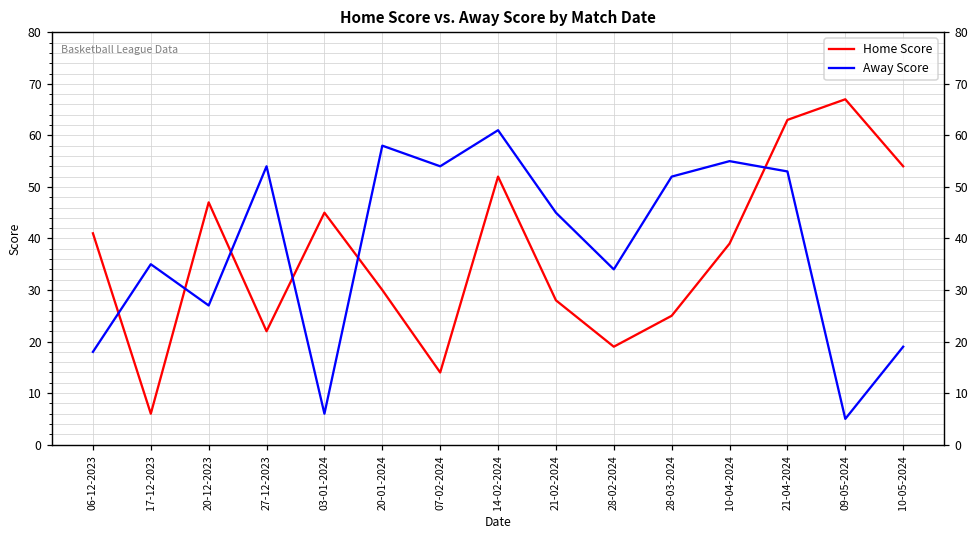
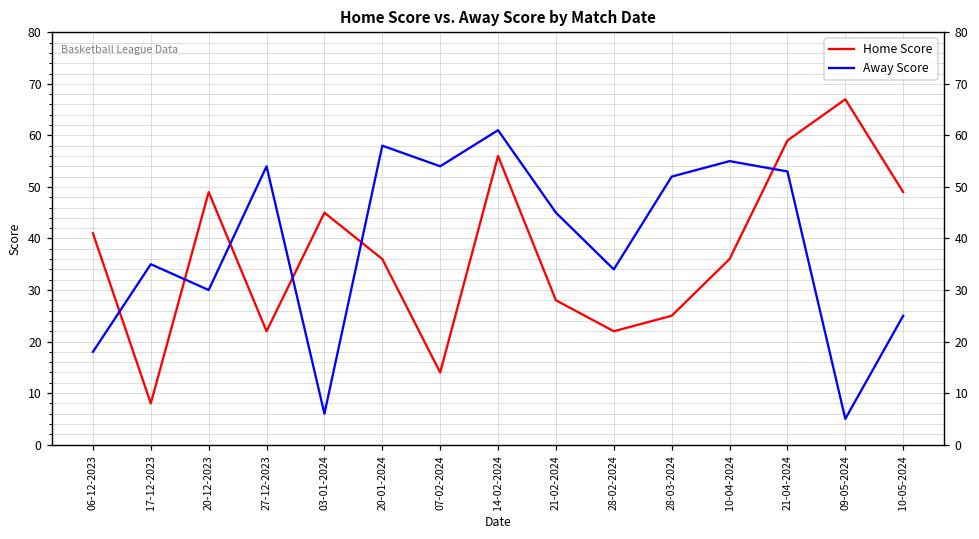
Home Score, 17-12-2023: 6 -> 8
Home Score, 20-12-2023: 47 -> 49
Away Score, 20-12-2023: 27 -> 30
Home Score, 20-01-2024: 30 -> 36
Home Score, 14-02-2024: 52 -> 56
Home Score, 28-02-2024: 19 -> 22
Home Score, 10-04-2024: 39 -> 36
Home Score, 21-04-2024: 63 -> 59
Home Score, 10-05-2024: 54 -> 49
Away Score, 10-05-2024: 19 -> 25
